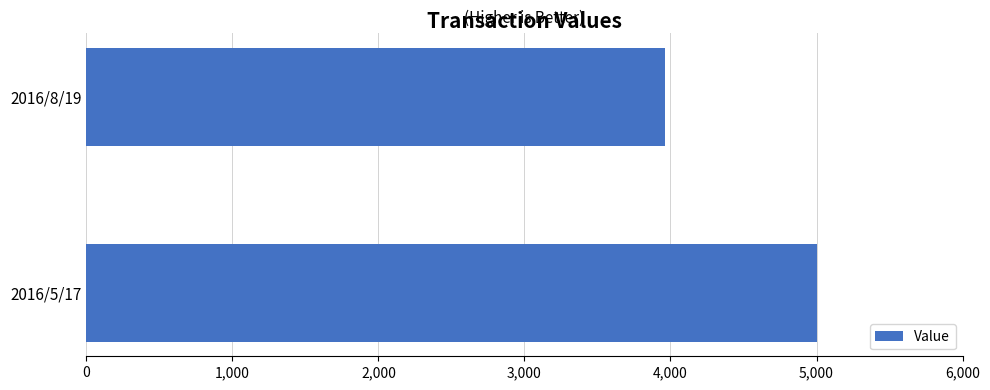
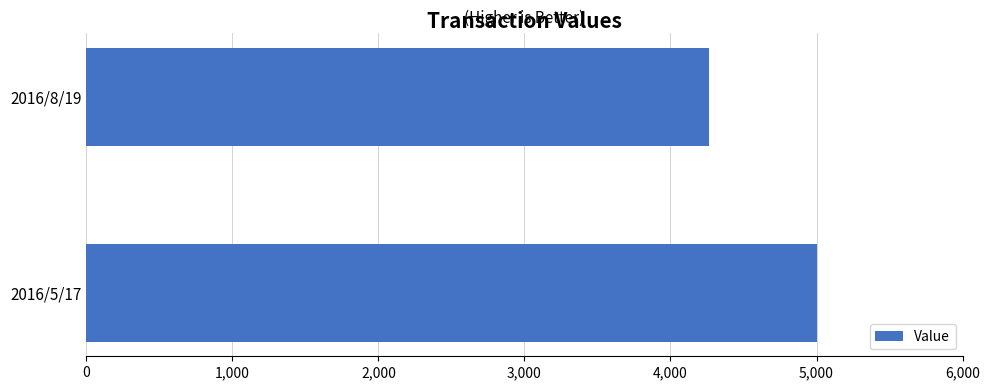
2016/8/19: 3,960 -> 4,270
